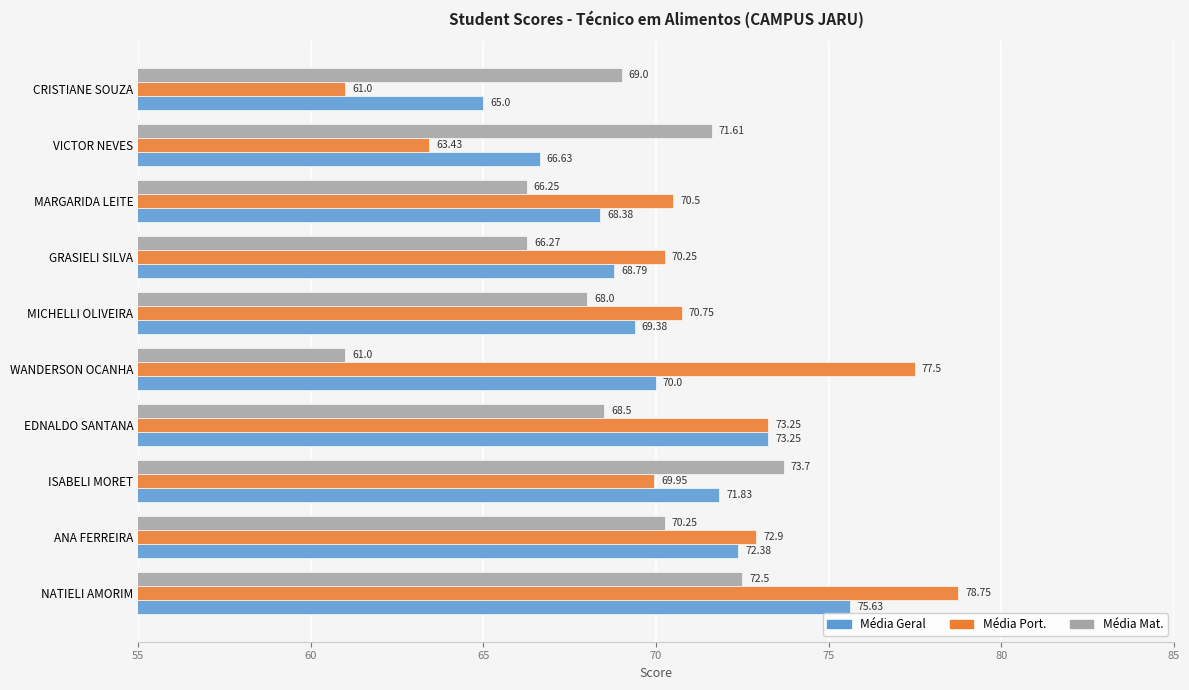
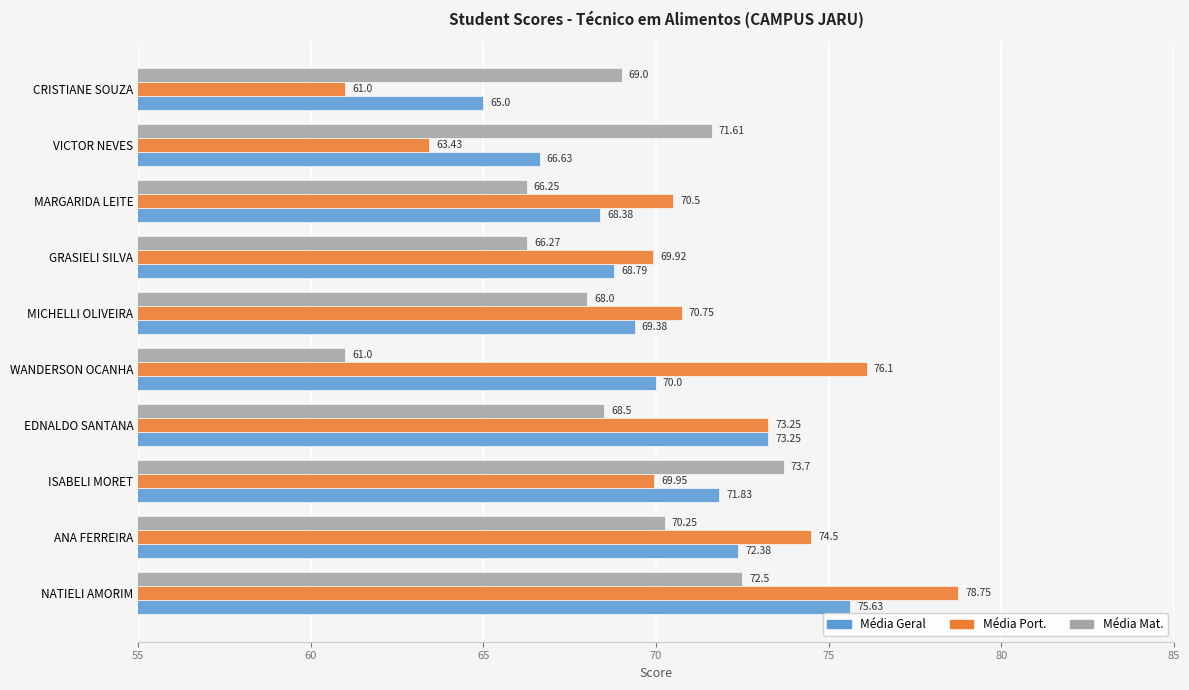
Média Port., GRASIELI SILVA: 70.25 -> 69.92
Média Port., WANDERSON OCANHA: 77.5 -> 76.1
Média Port., ANA FERREIRA: 72.9 -> 74.5
